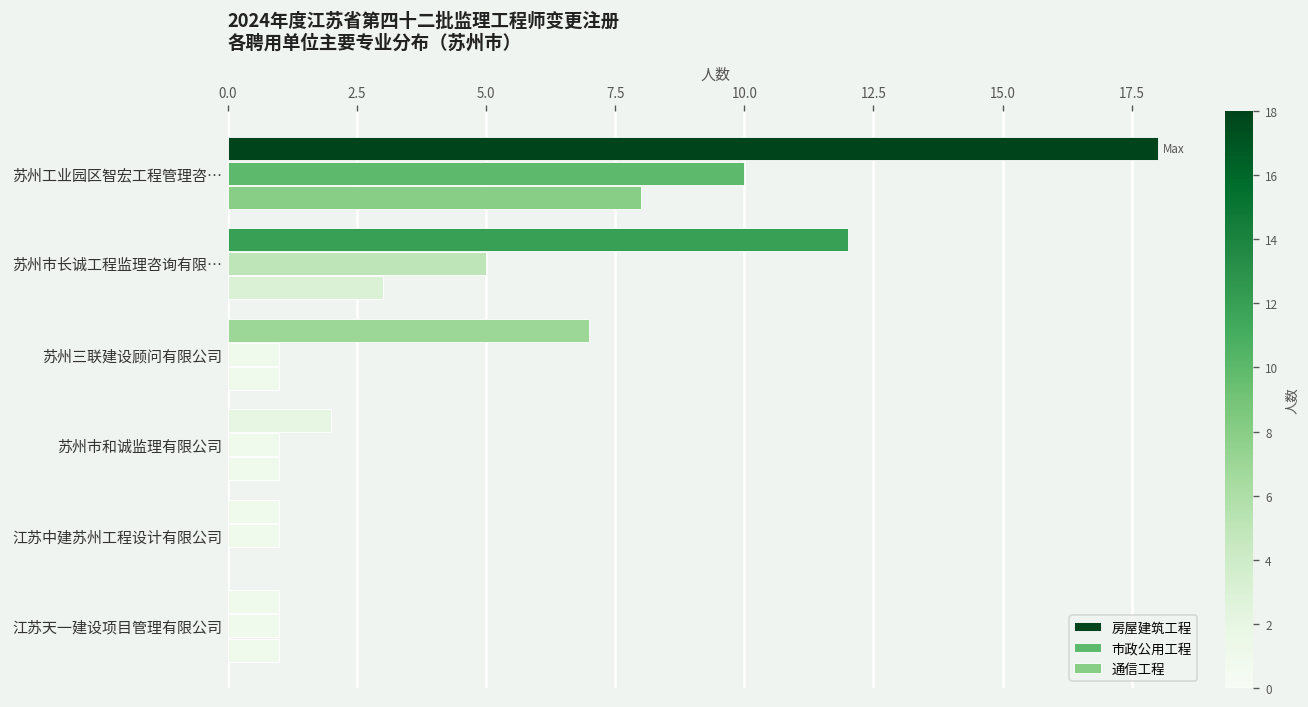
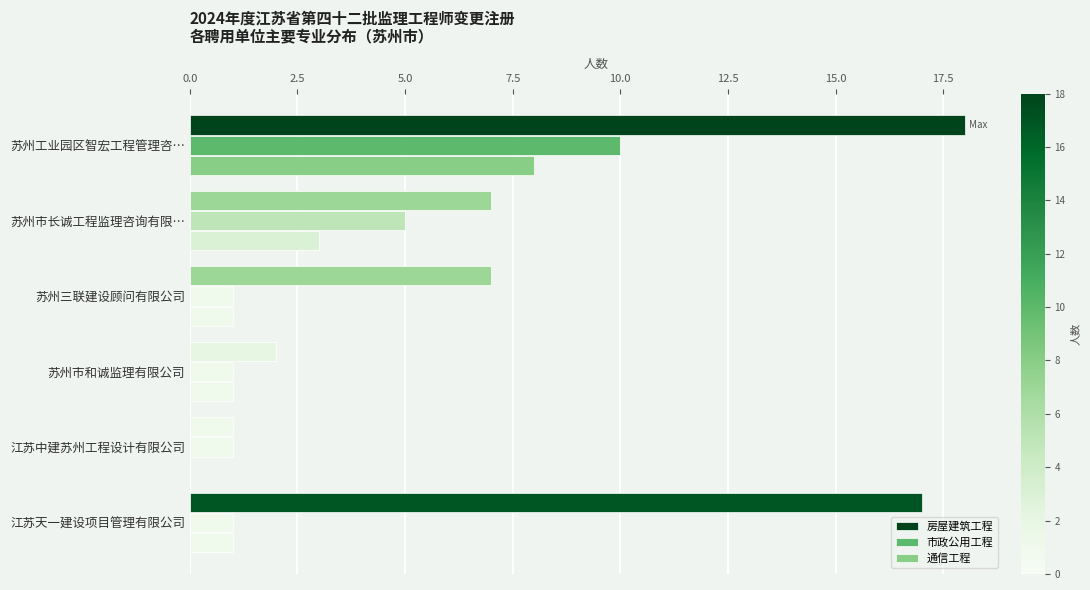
房屋建筑工程, 苏州市长诚工程监理咨询有限…: 12 -> 7
房屋建筑工程, 江苏天一建设项目管理有限公司: 1 -> 17
